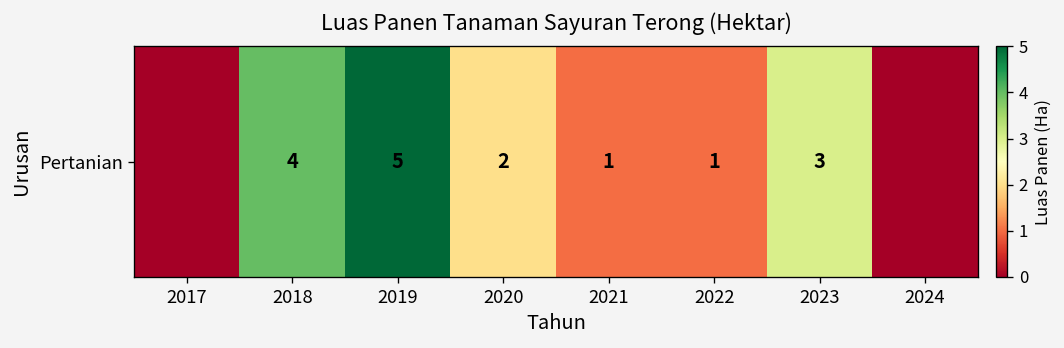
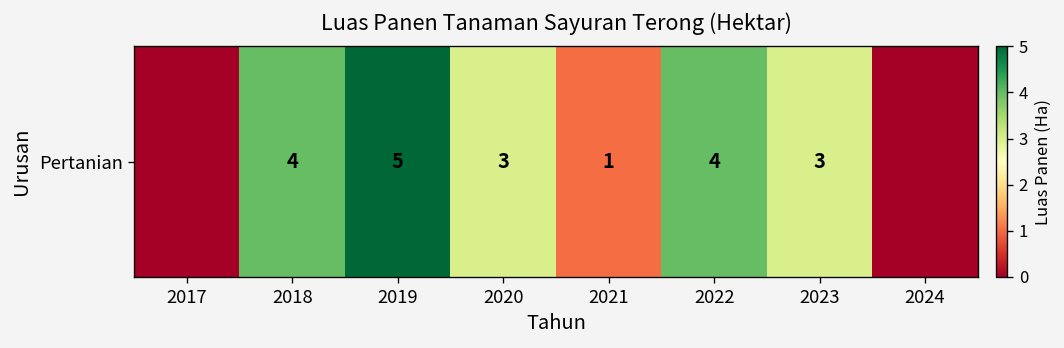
Pertanian, 2020: 2 -> 3
Pertanian, 2022: 1 -> 4
